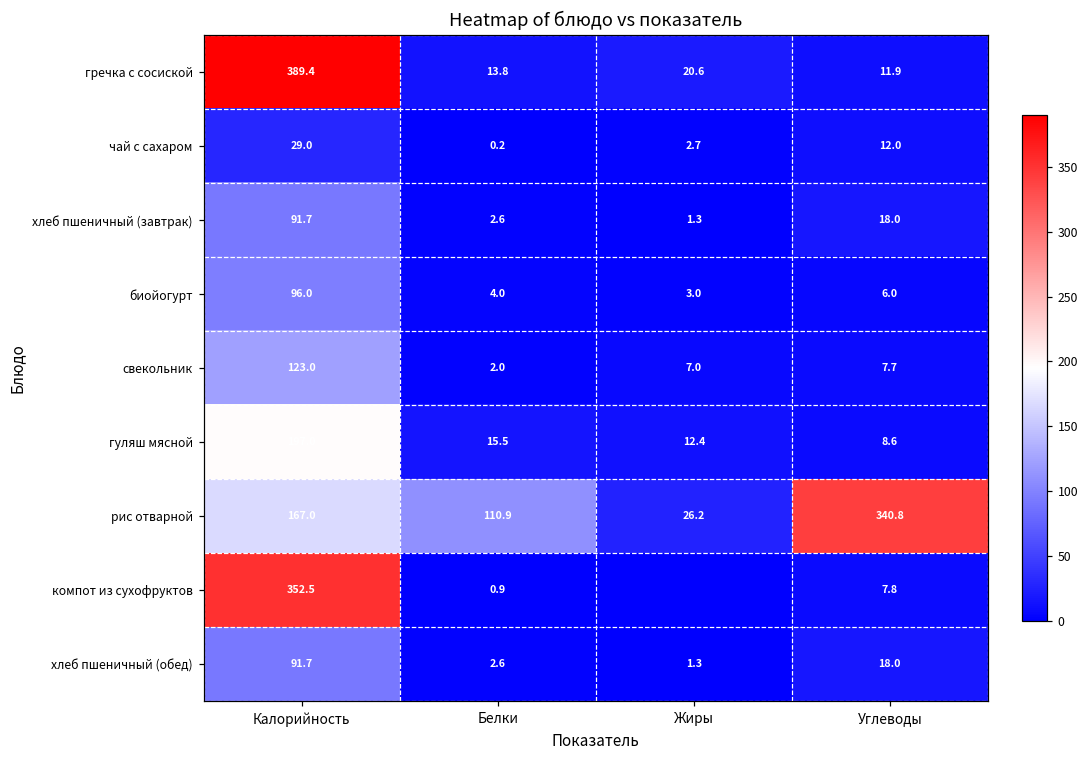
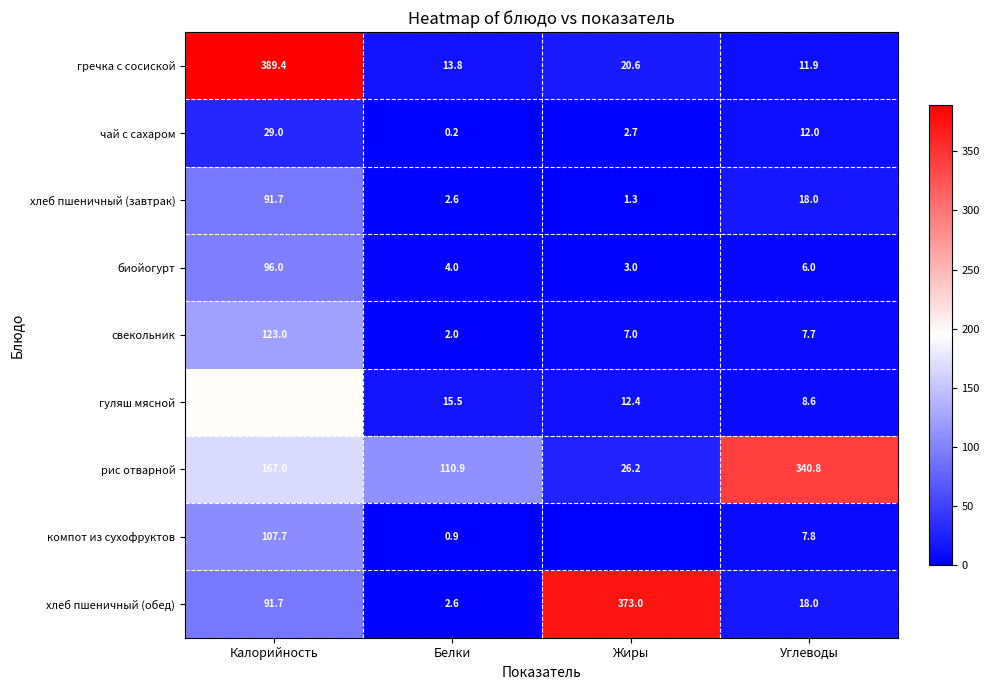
компот из сухофруктов, Калорийность: 352.5 -> 107.7
хлеб пшеничный (обед), Жиры: 1.3 -> 373.0
